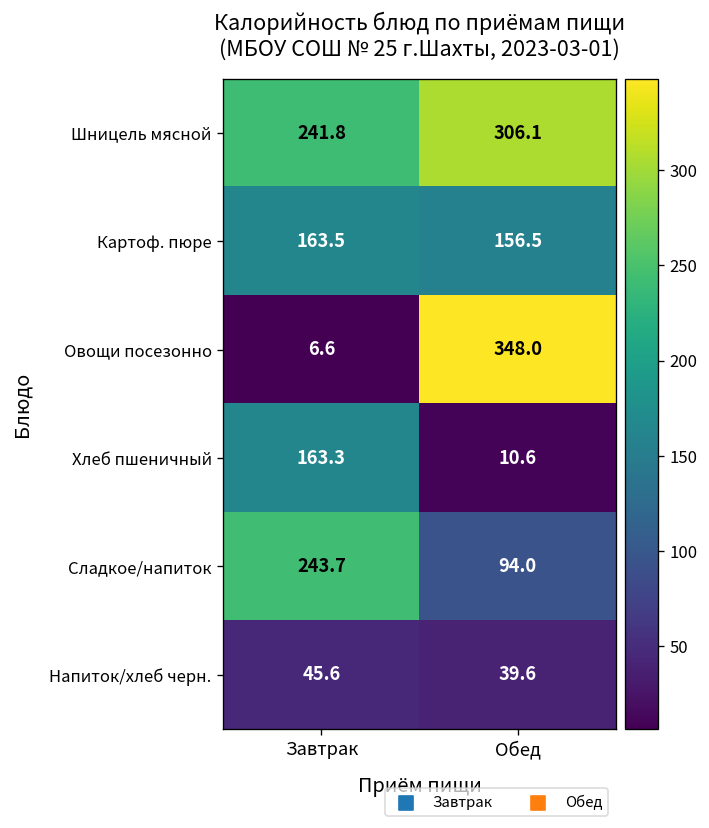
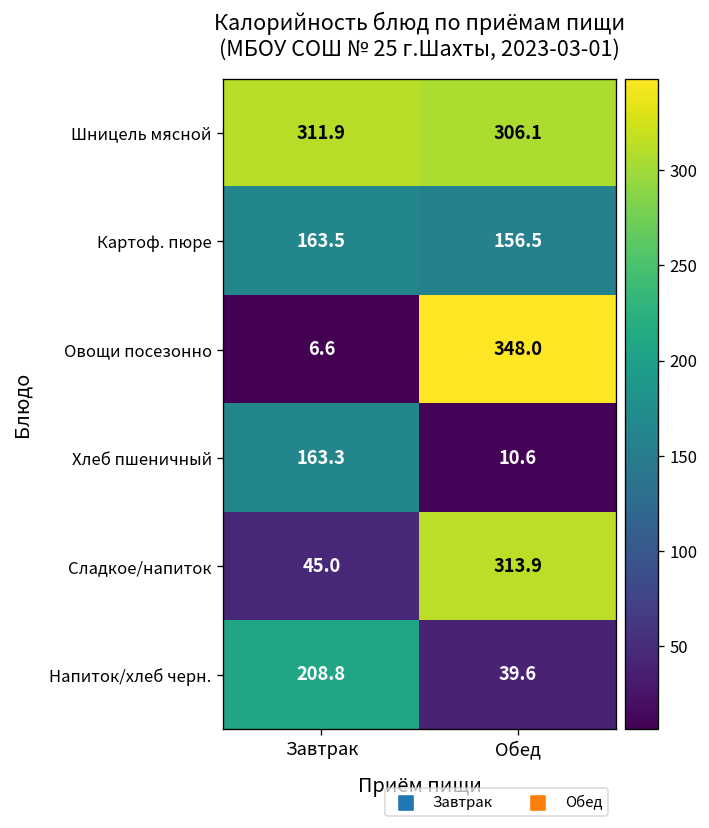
Шницель мясной, Завтрак: 241.8 -> 311.9
Сладкое/напиток, Завтрак: 243.7 -> 45.0
Сладкое/напиток, Обед: 94.0 -> 313.9
Напиток/хлеб черн., Завтрак: 45.6 -> 208.8
